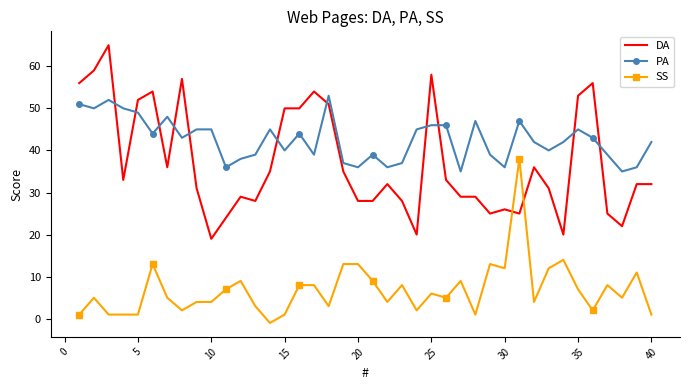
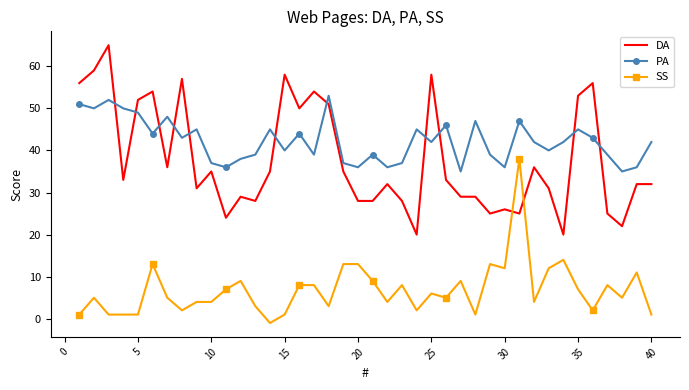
DA, 10: 19 -> 35
PA, 10: 45 -> 37
DA, 15: 50 -> 58
PA, 25: 46 -> 42
